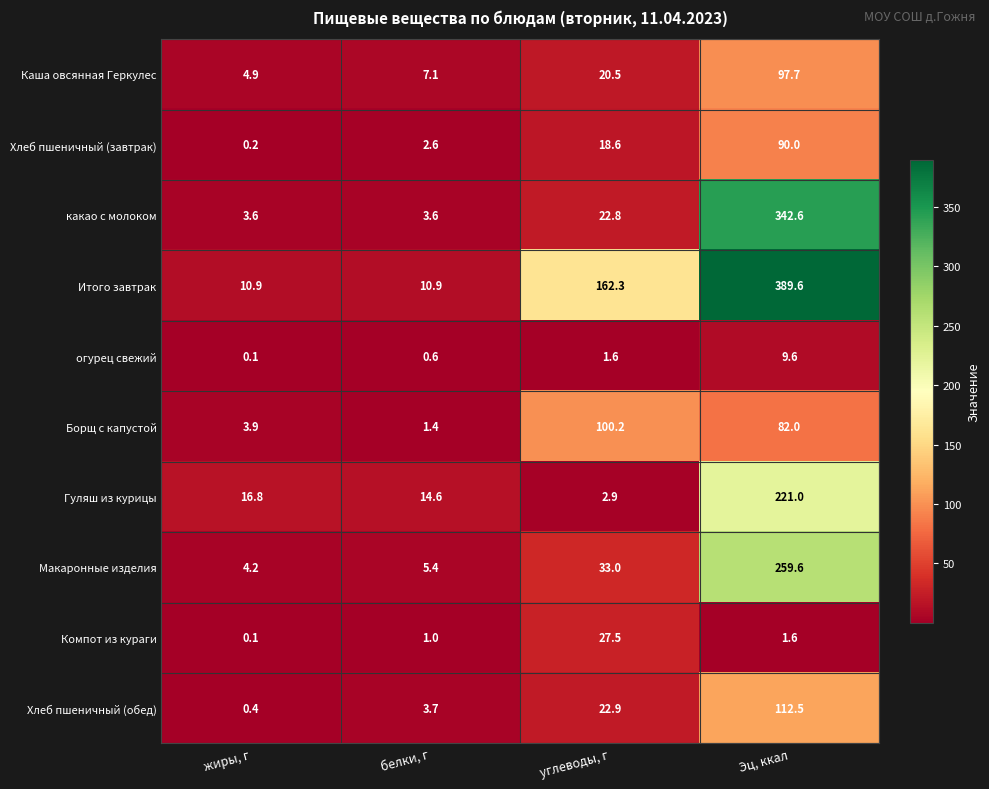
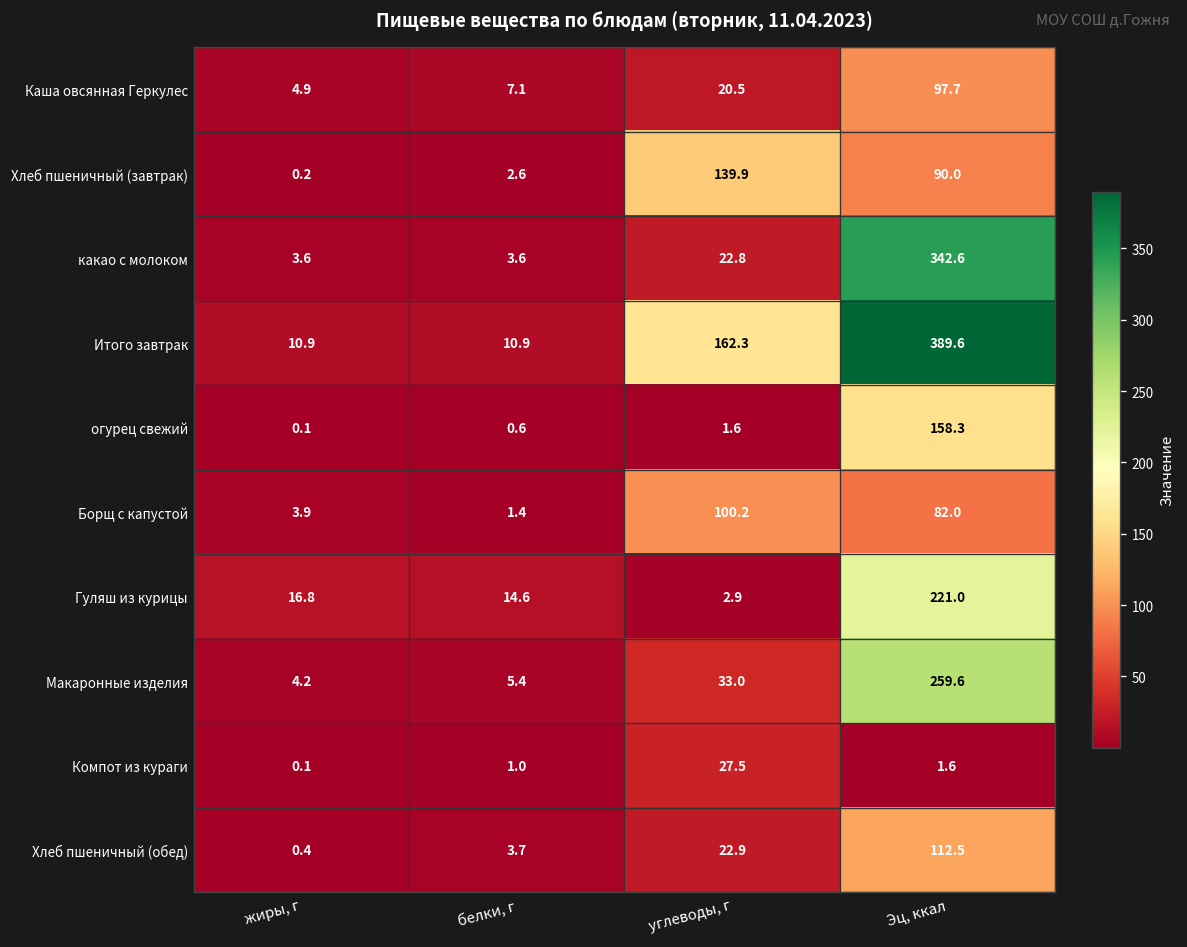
Хлеб пшеничный (завтрак), углеводы, г: 18.6 -> 139.9
огурец свежий, Эц, ккал: 9.6 -> 158.3
